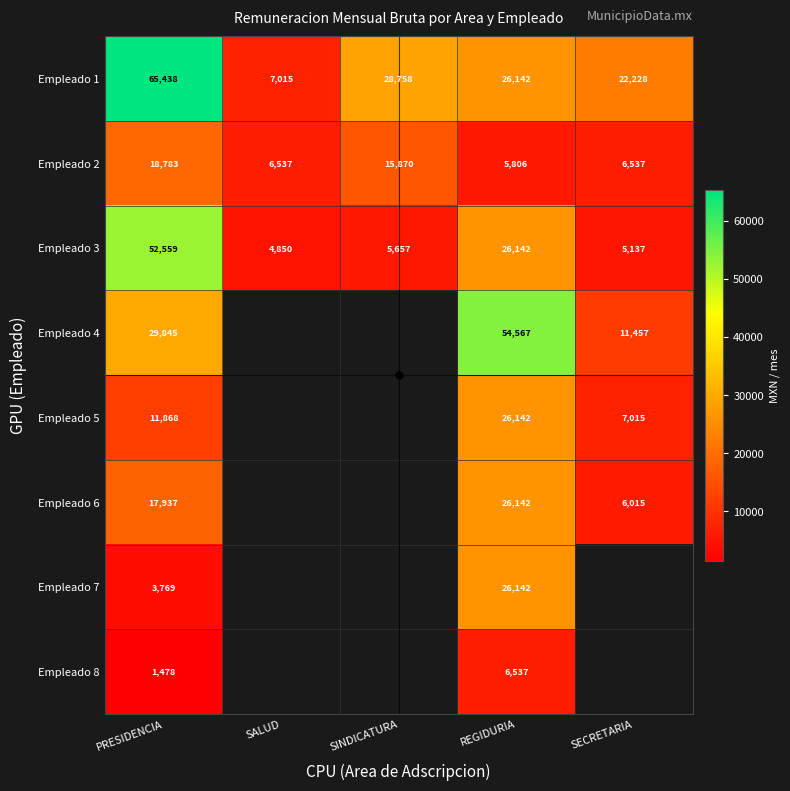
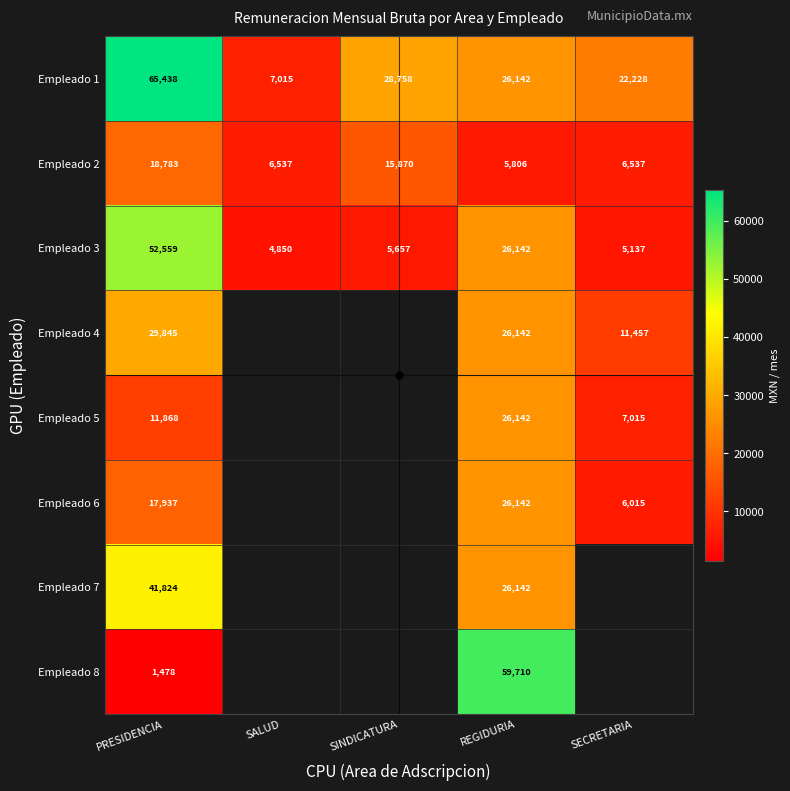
Empleado 4, REGIDURIA: 54,567 -> 26,142
Empleado 7, PRESIDENCIA: 3,769 -> 41,824
Empleado 8, REGIDURIA: 6,537 -> 59,710
